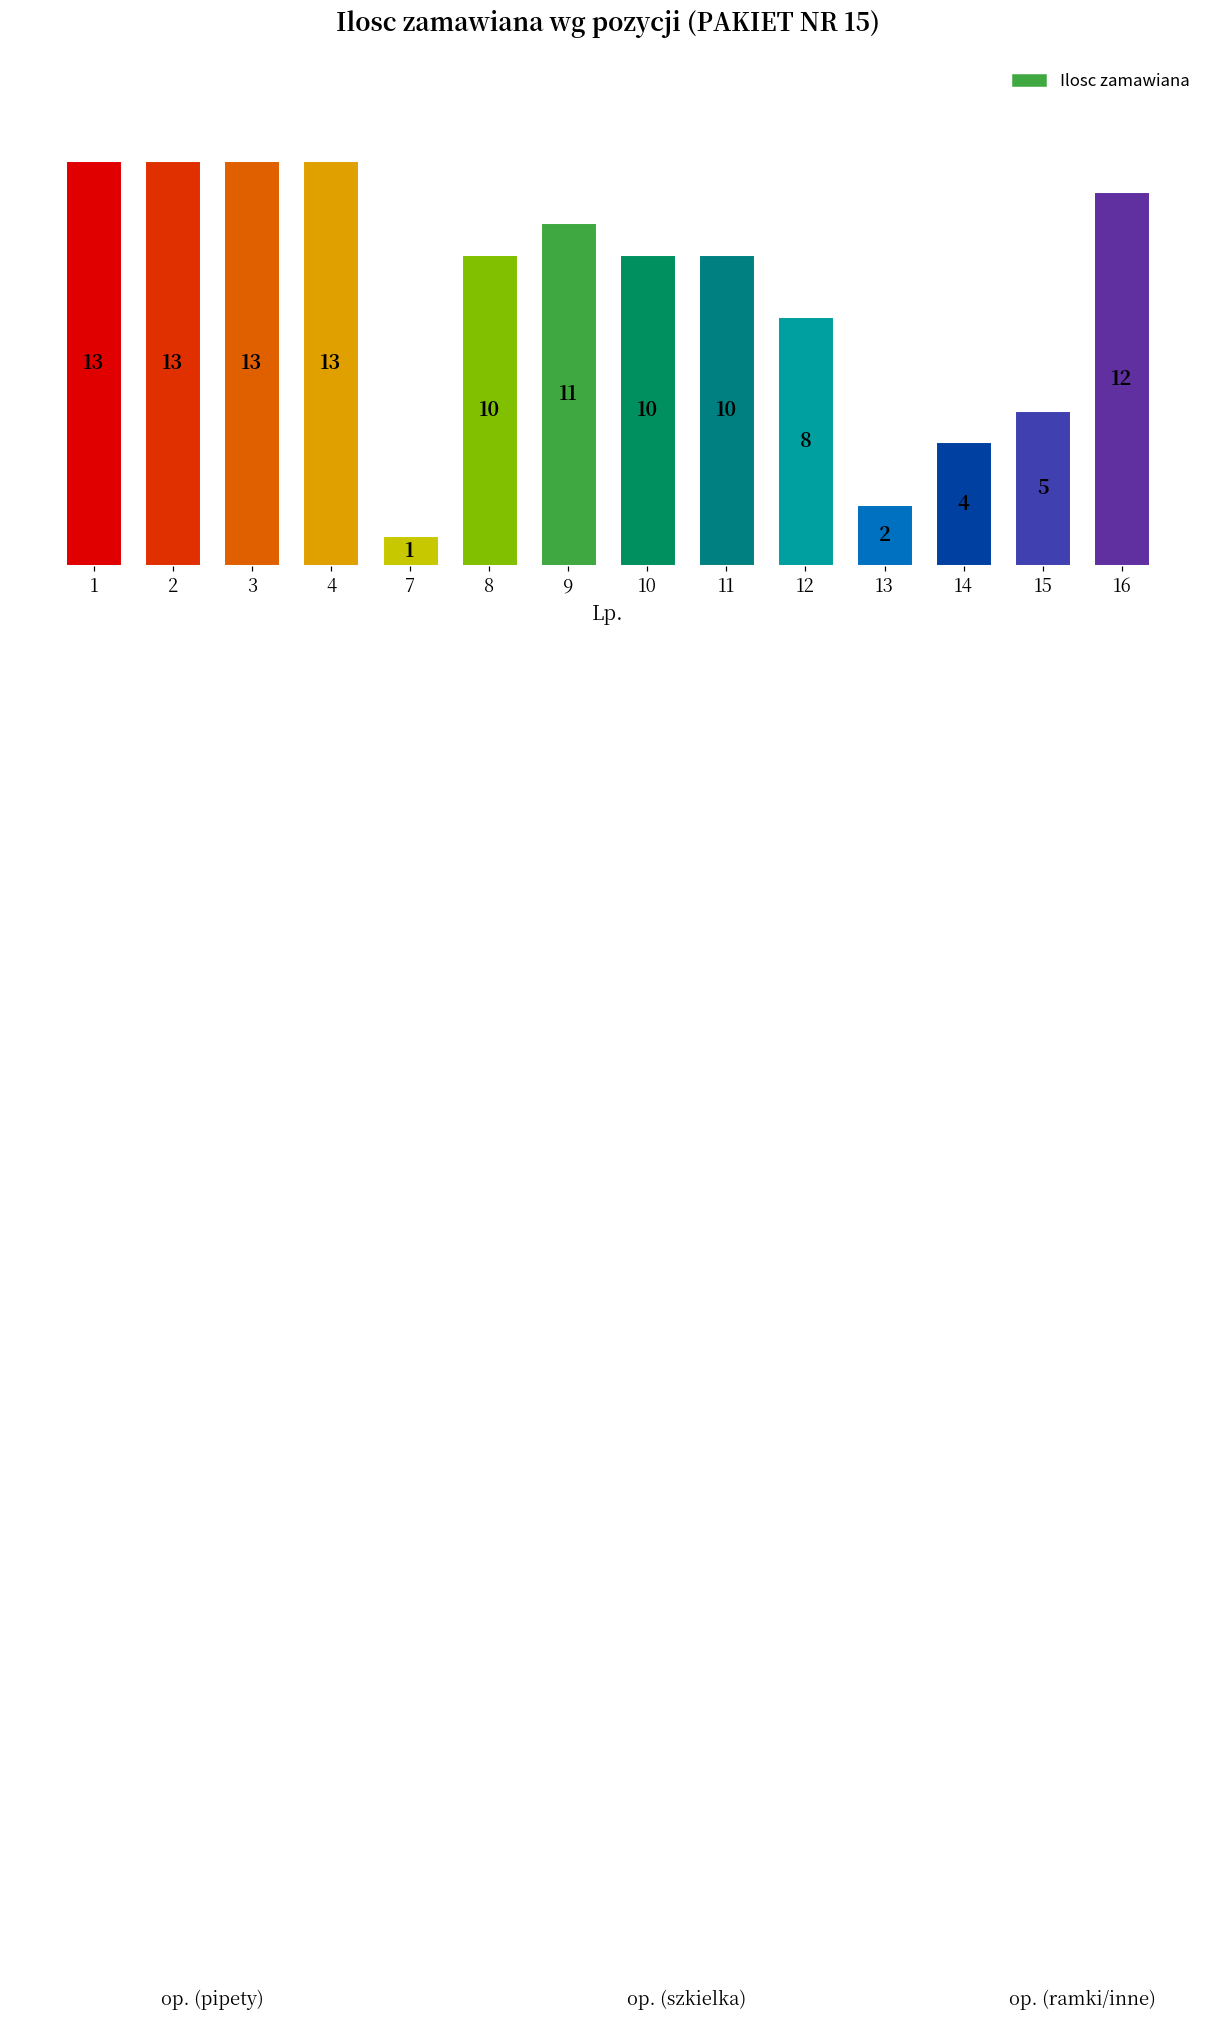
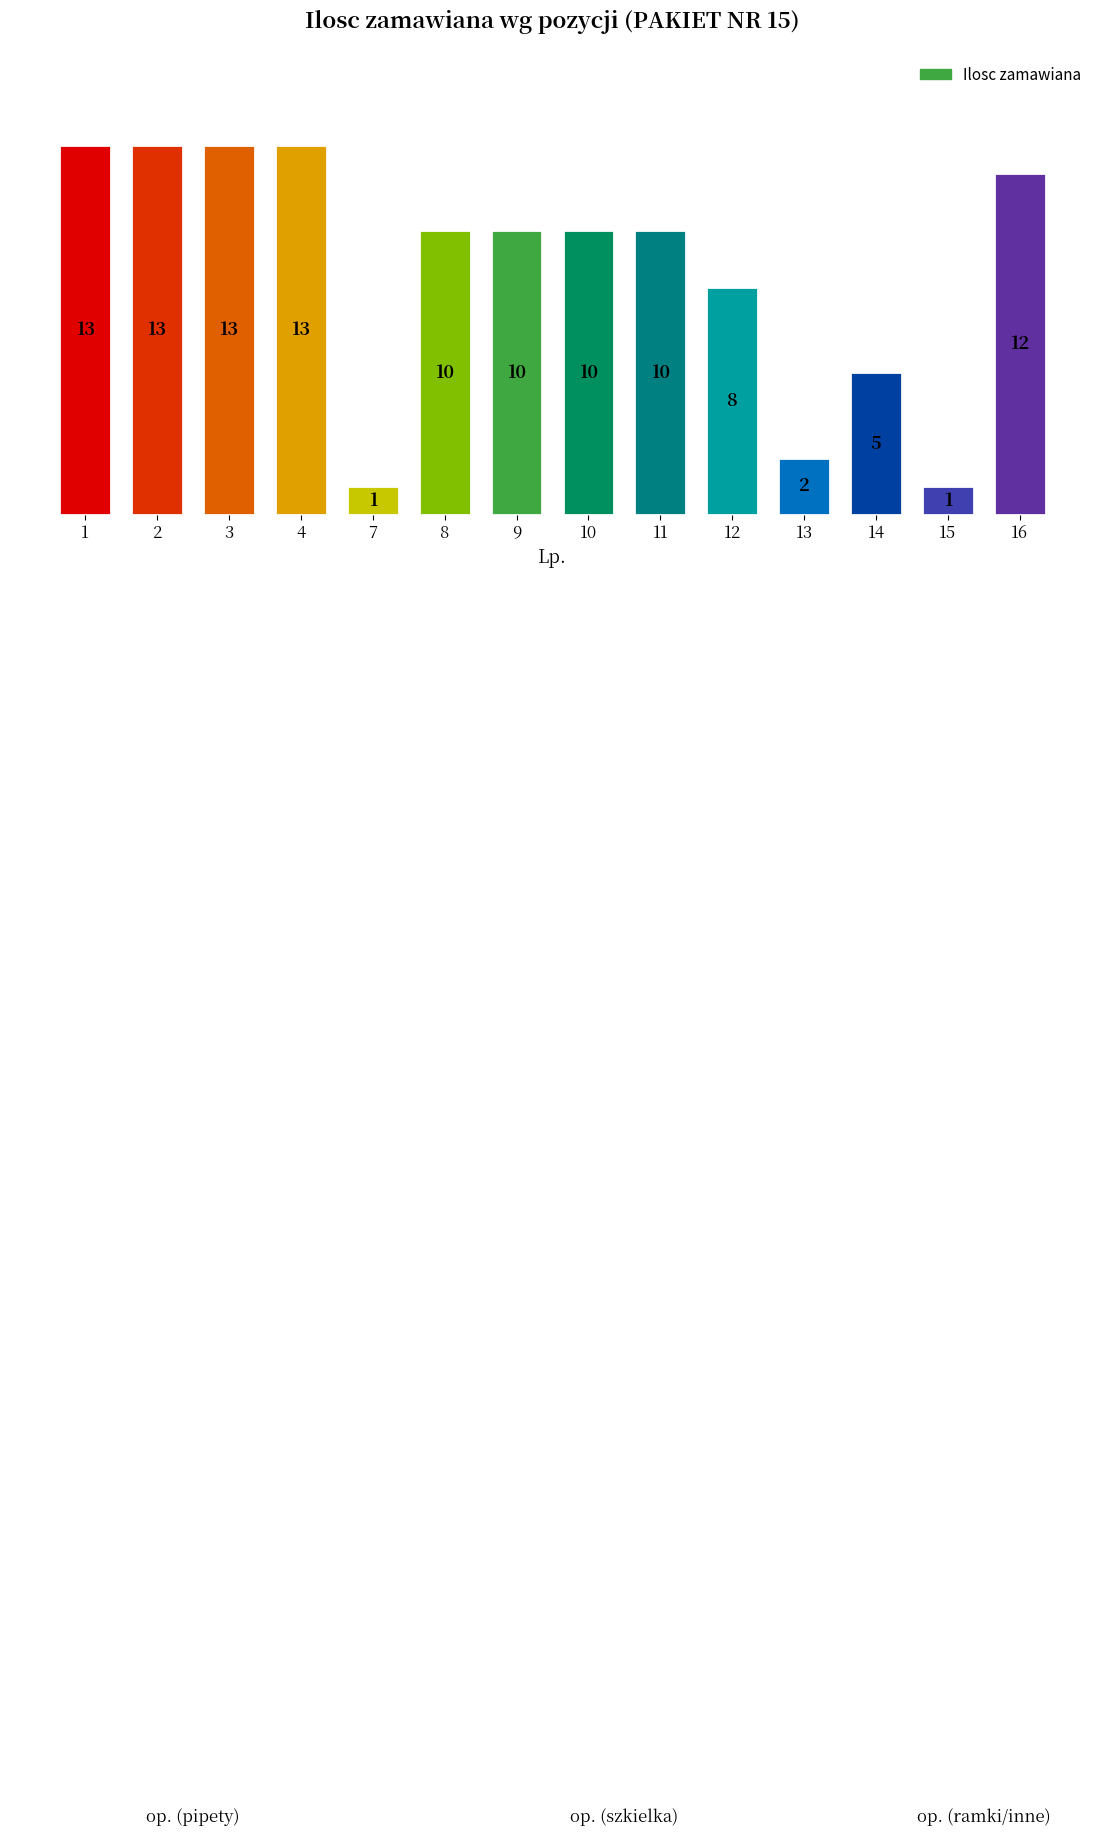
9: 11 -> 10
14: 4 -> 5
15: 5 -> 1
